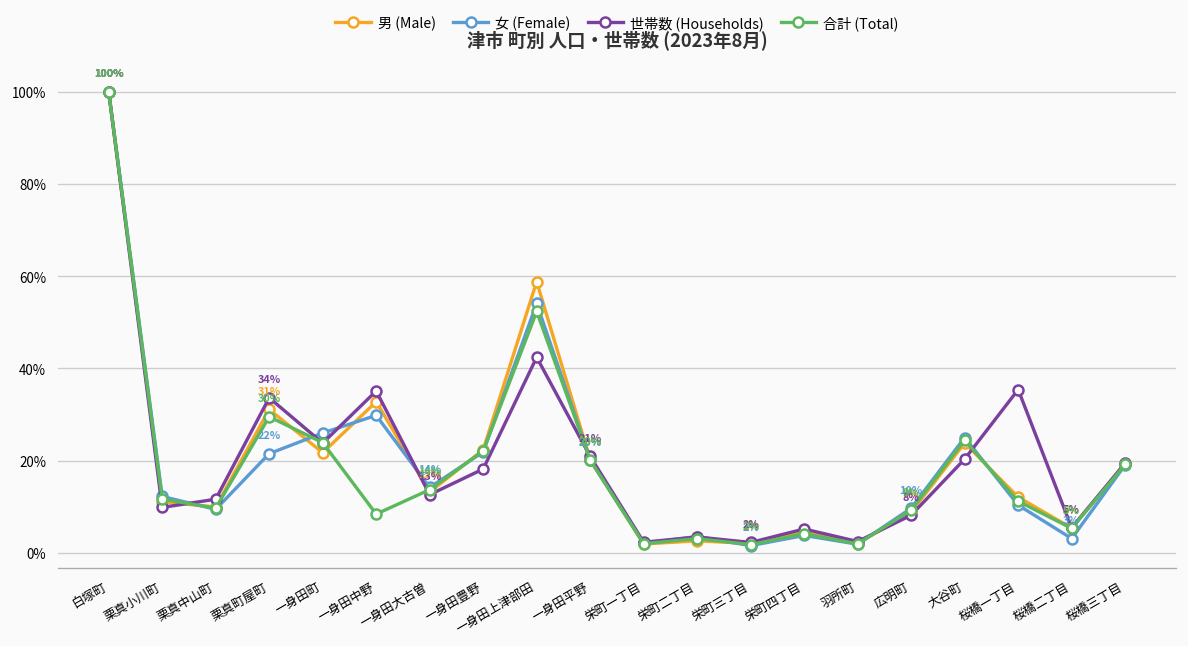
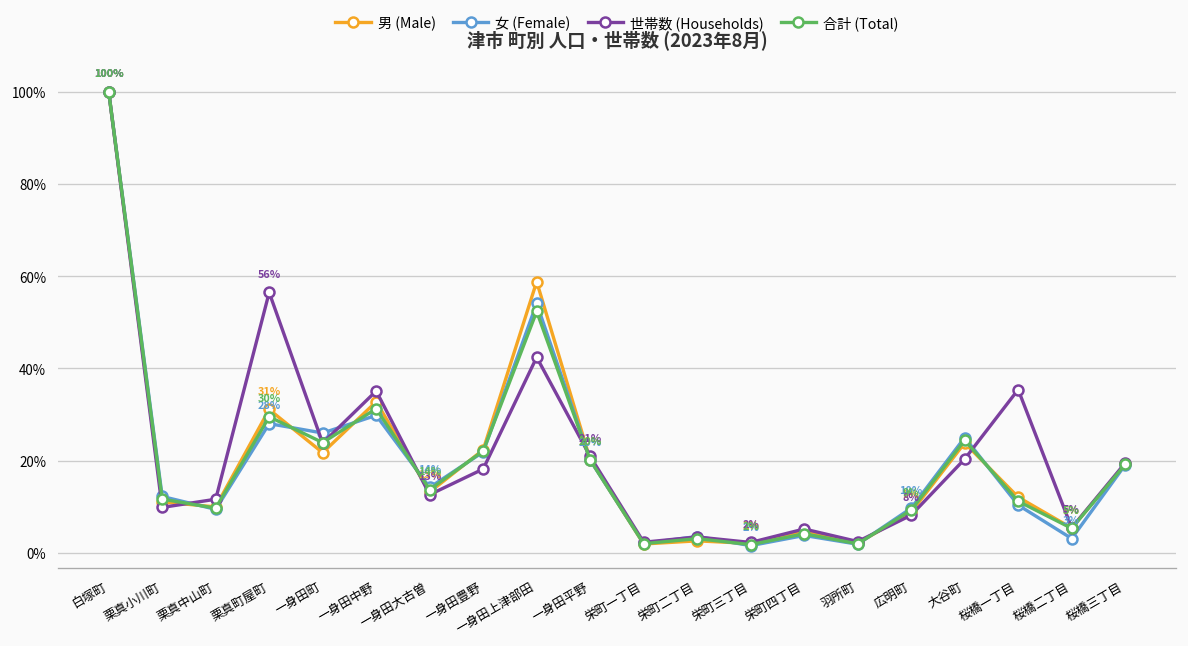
女 (Female), 栗真町屋町: 22% -> 28%
世帯数 (Households), 栗真町屋町: 34% -> 56%
合計 (Total), 一身田中野: 8% -> 31%
